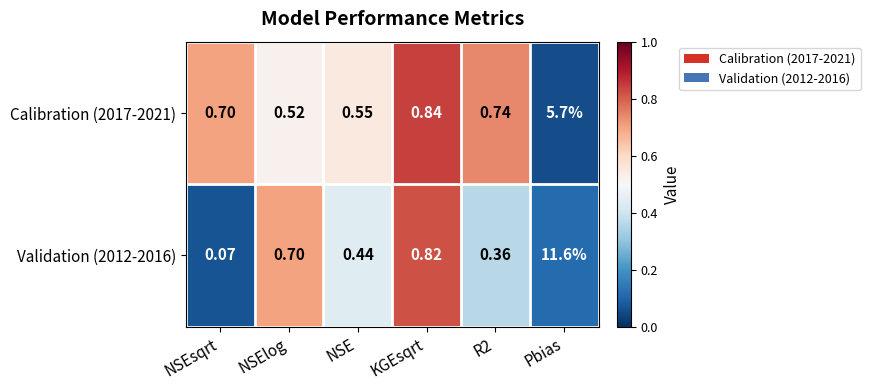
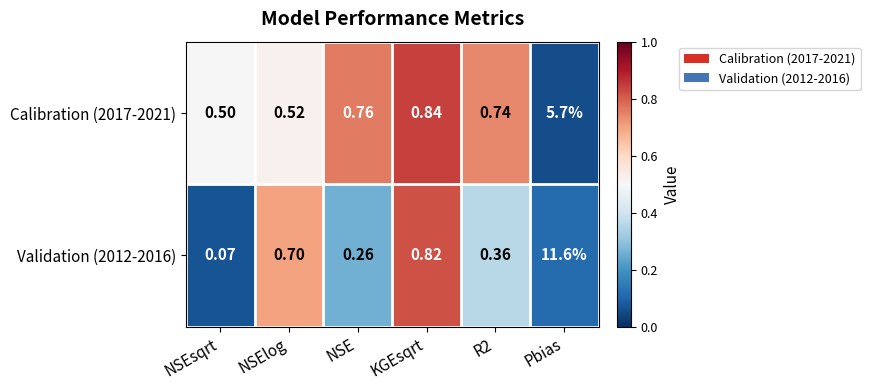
Calibration (2017-2021), NSEsqrt: 0.70 -> 0.50
Calibration (2017-2021), NSE: 0.55 -> 0.76
Validation (2012-2016), NSE: 0.44 -> 0.26
